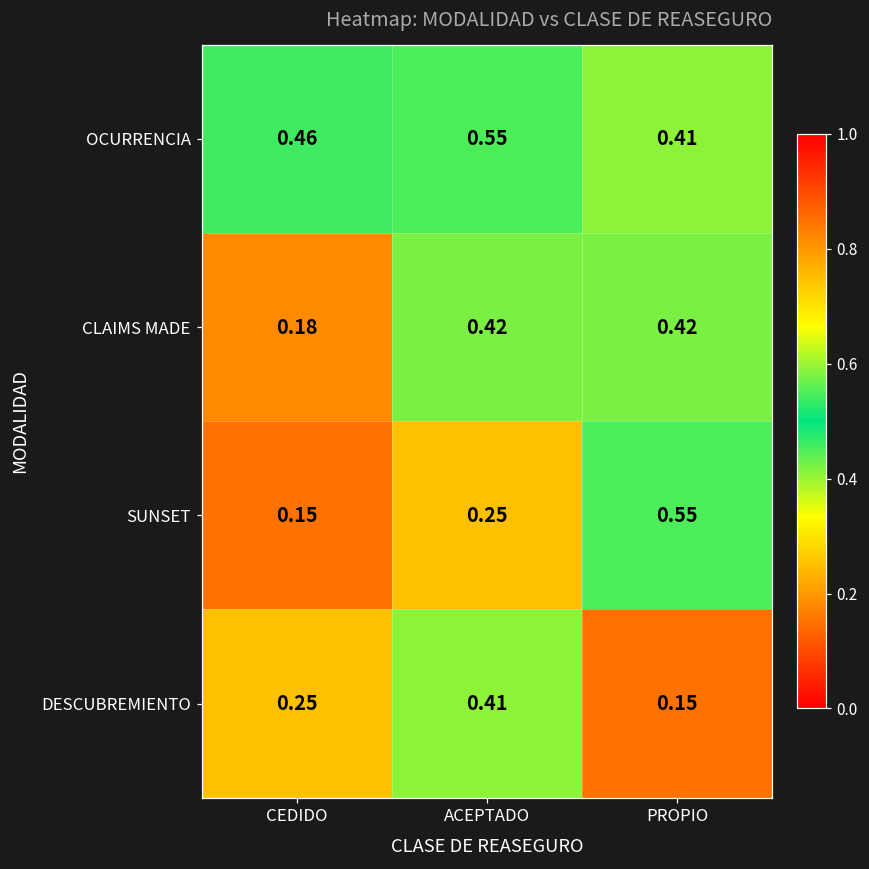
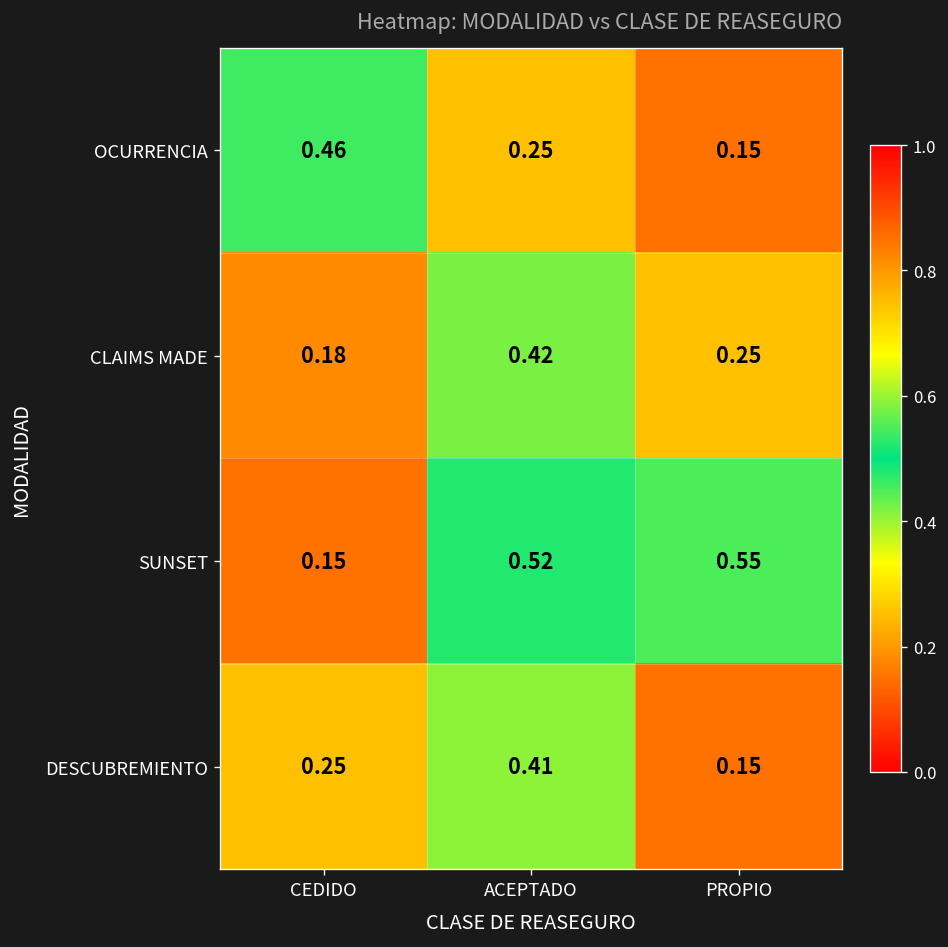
OCURRENCIA, ACEPTADO: 0.55 -> 0.25
OCURRENCIA, PROPIO: 0.41 -> 0.15
CLAIMS MADE, PROPIO: 0.42 -> 0.25
SUNSET, ACEPTADO: 0.25 -> 0.52
